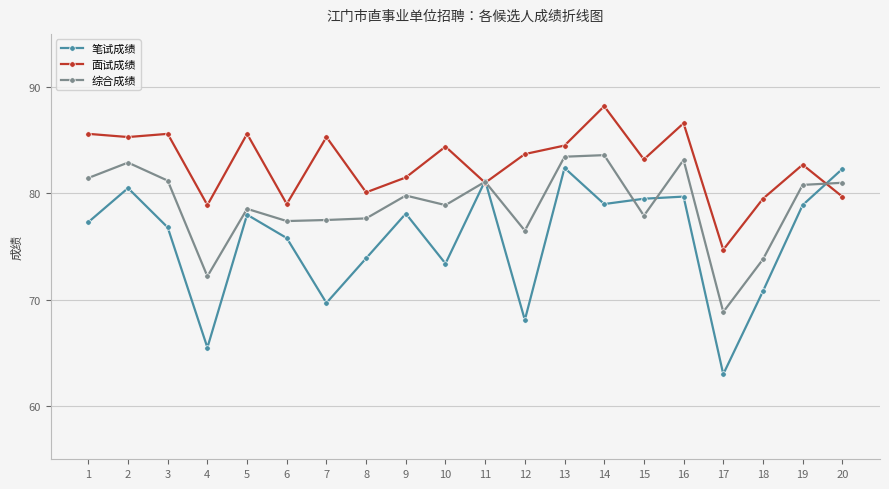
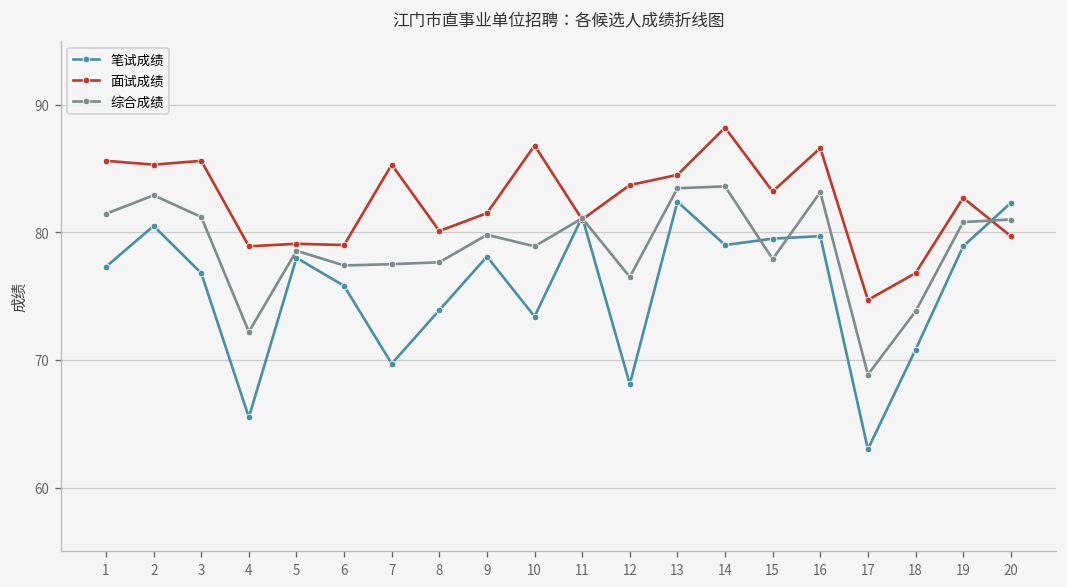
面试成绩, 5: 85.6 -> 79.1
面试成绩, 10: 84.4 -> 86.8
面试成绩, 18: 79.5 -> 76.8
